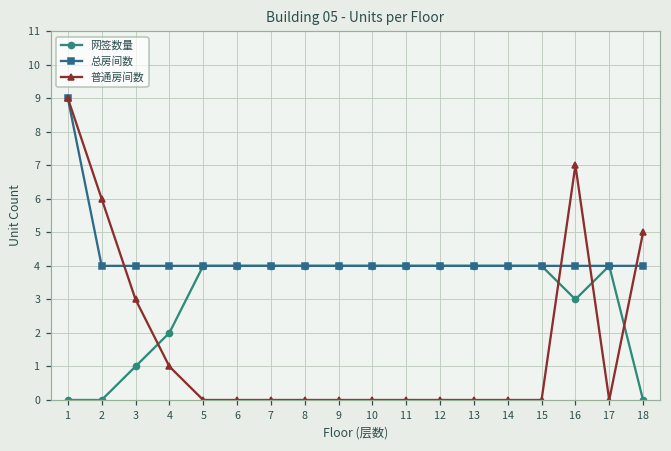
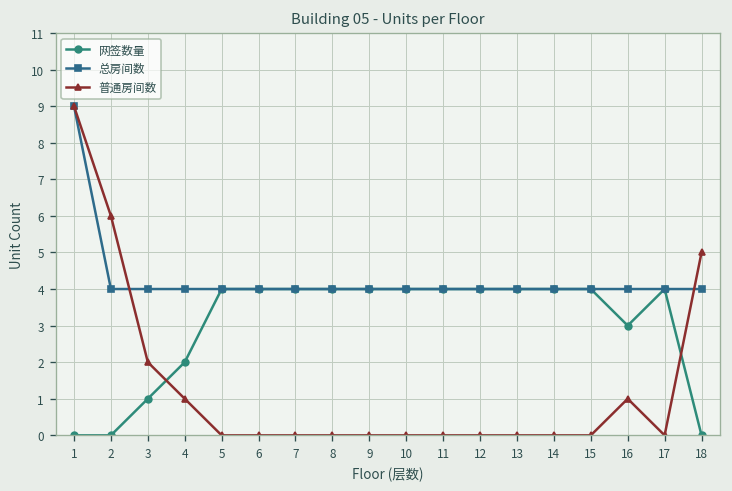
普通房间数, 3: 3 -> 2
普通房间数, 16: 7 -> 1
